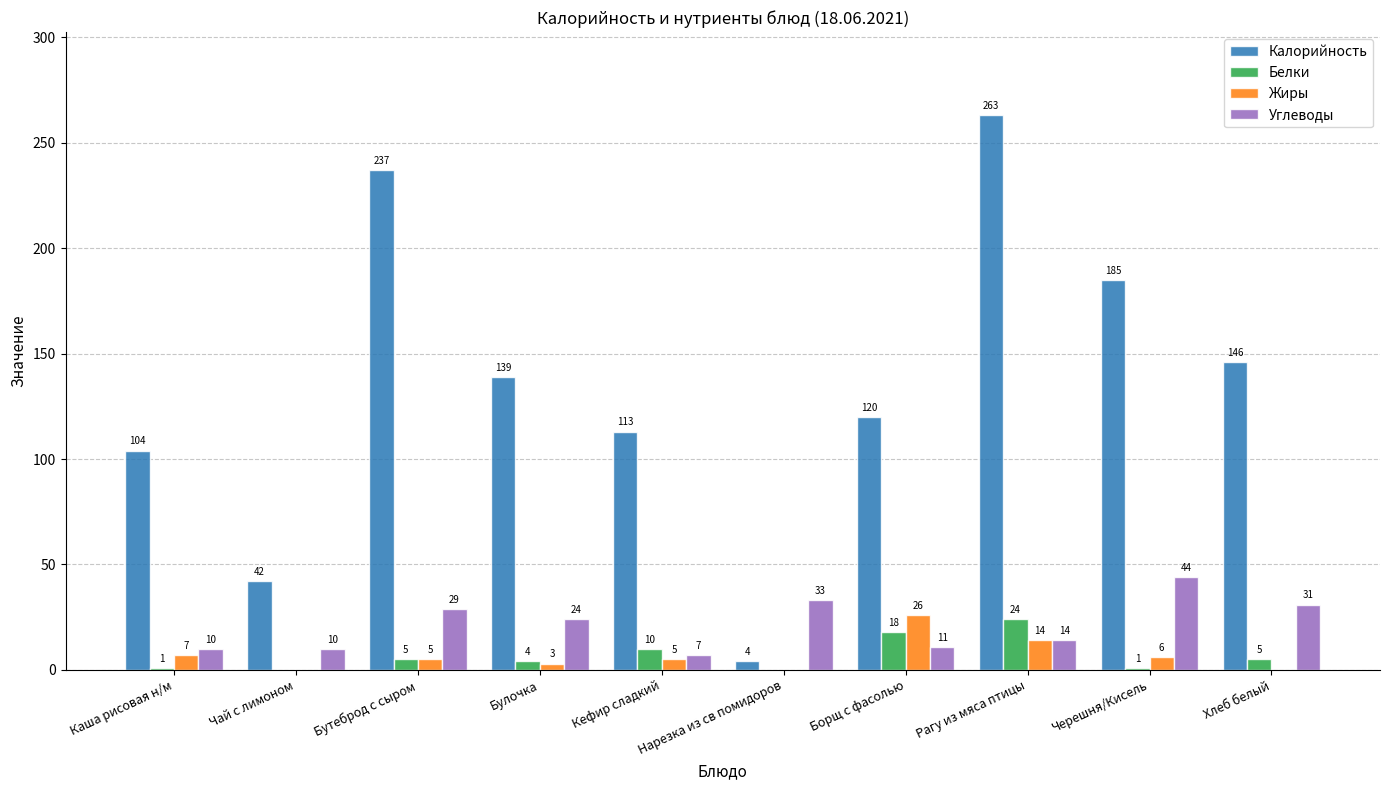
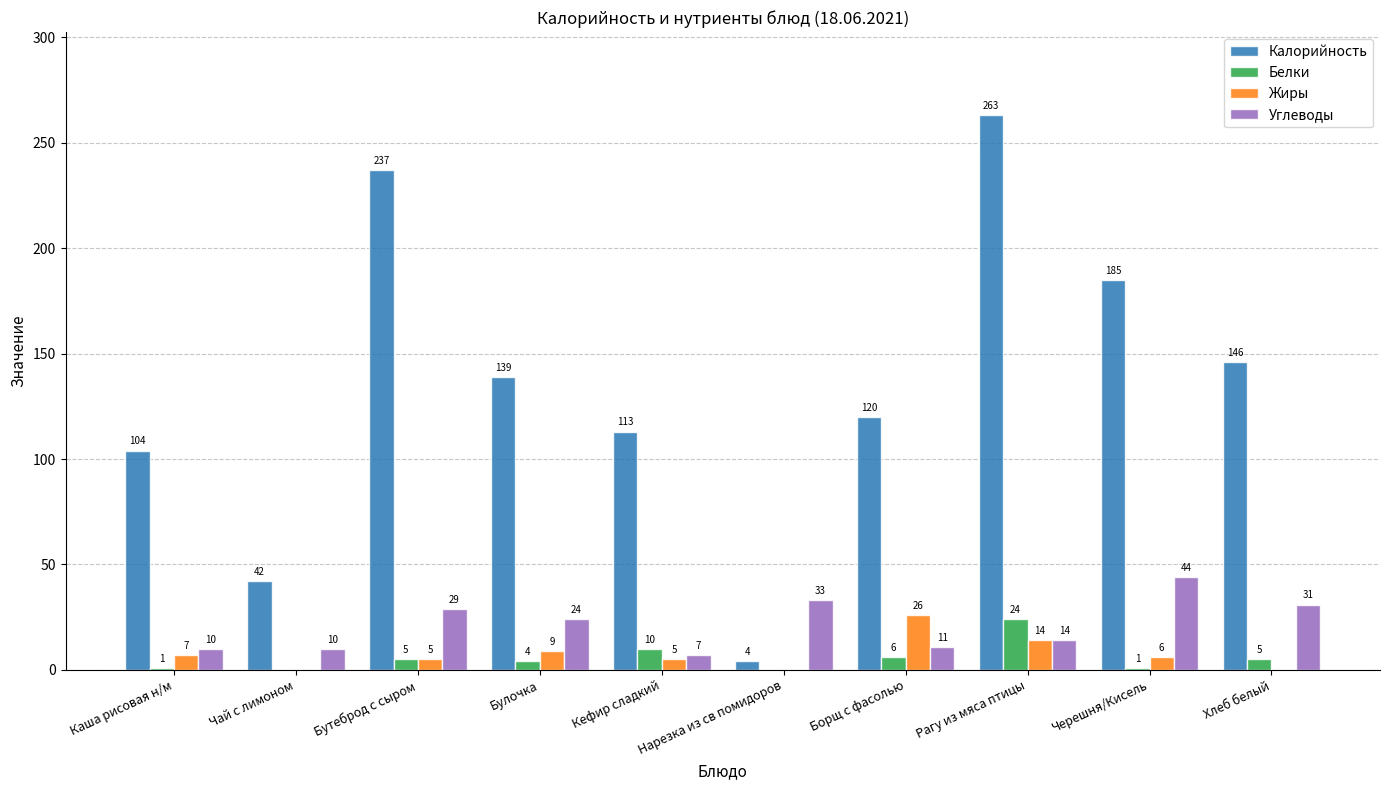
Жиры, Булочка: 3 -> 9
Белки, Борщ с фасолью: 18 -> 6
